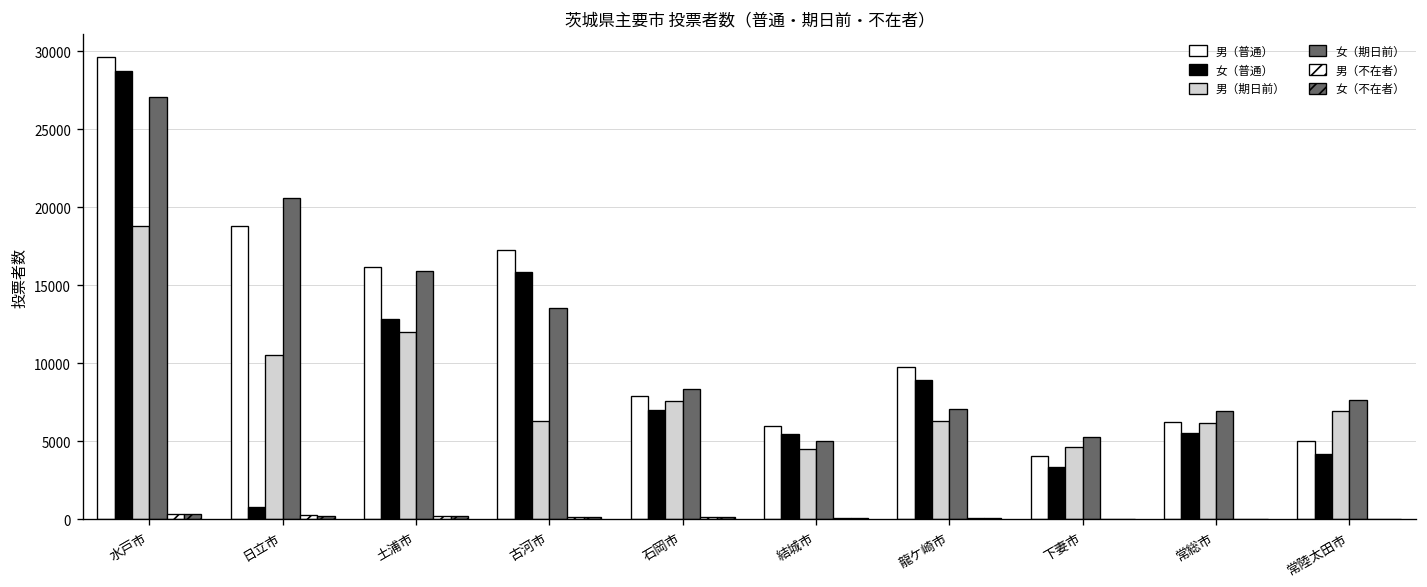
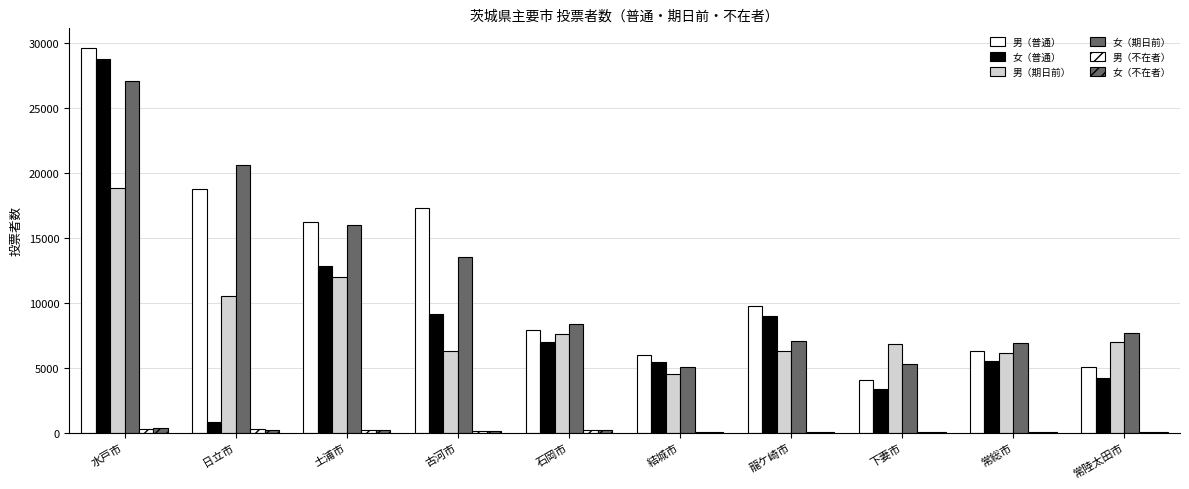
女（普通）, 古河市: 15900 -> 9100
男（期日前）, 下妻市: 4600 -> 6800
